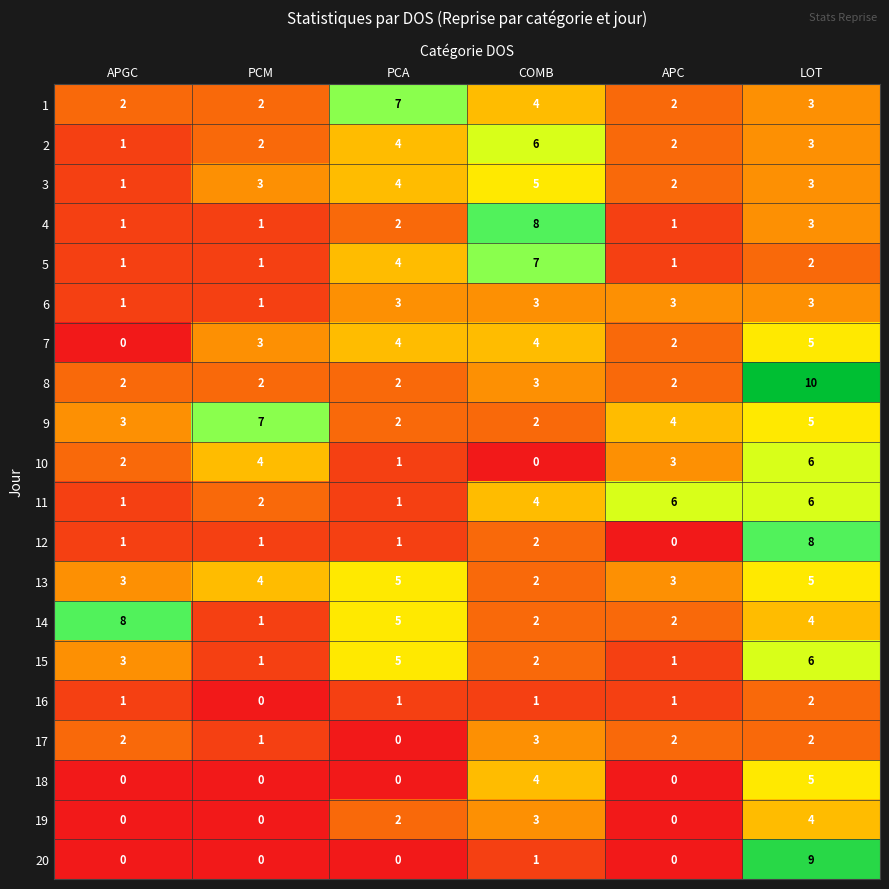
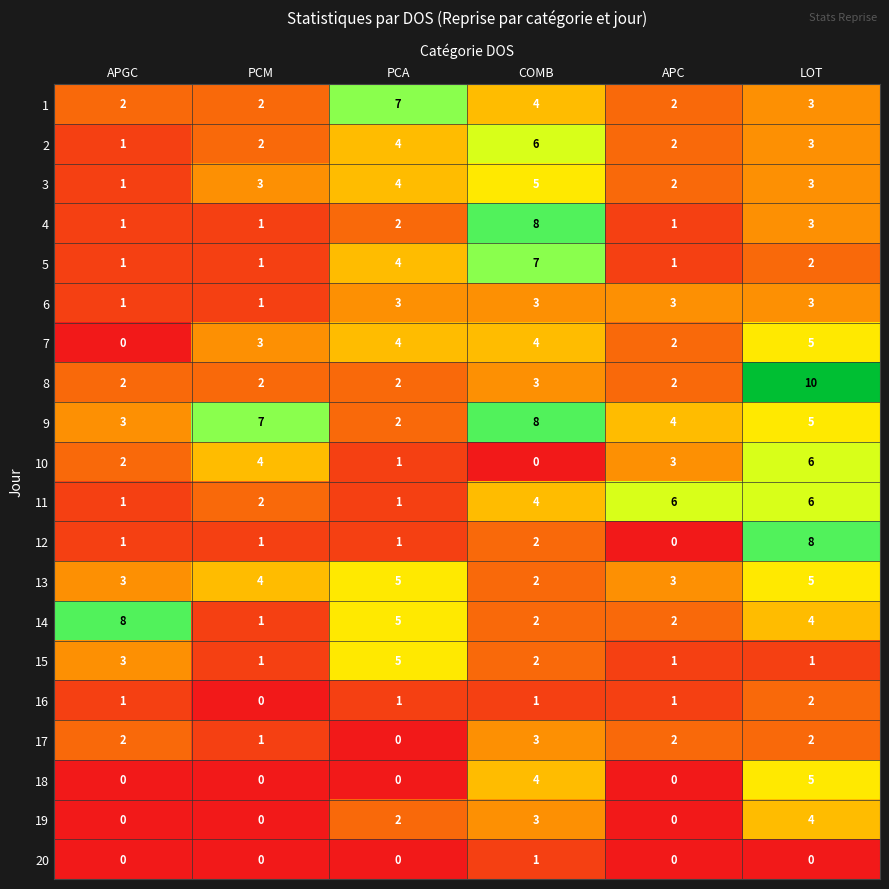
9, COMB: 2 -> 8
15, LOT: 6 -> 1
20, LOT: 9 -> 0
